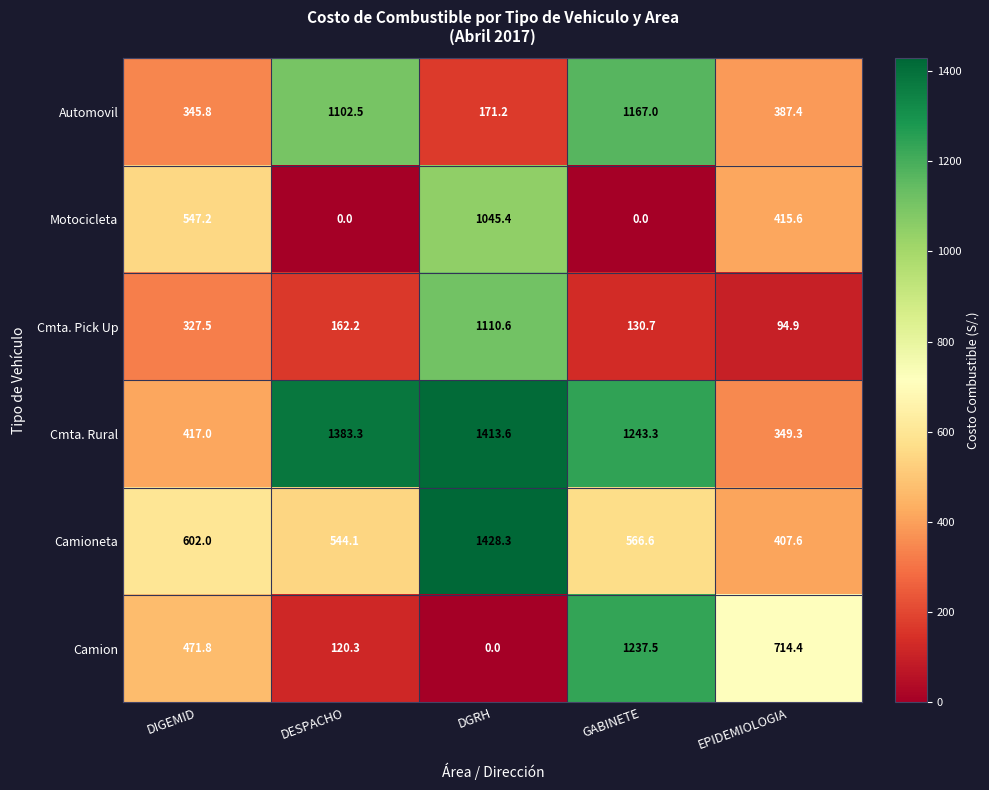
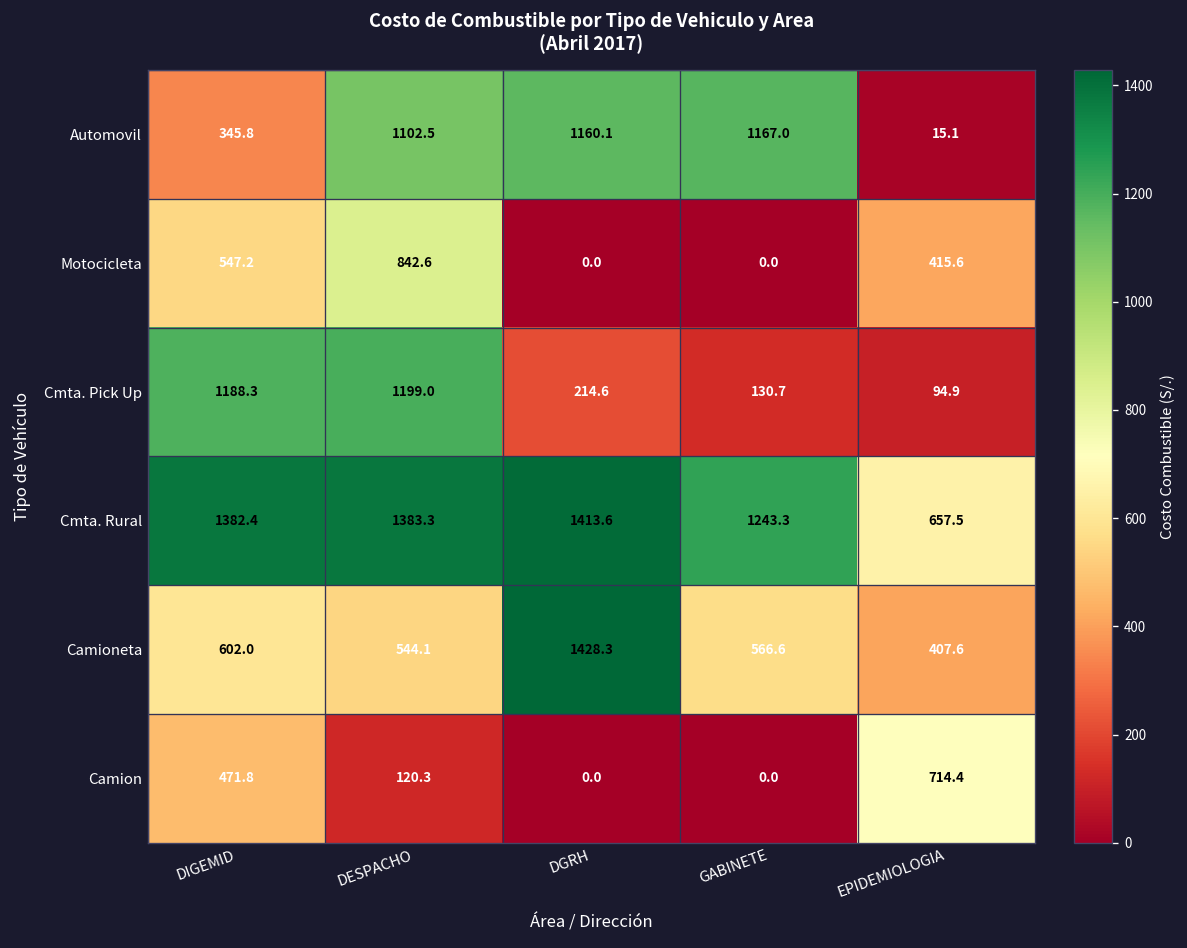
Automovil, DGRH: 171.2 -> 1160.1
Automovil, EPIDEMIOLOGIA: 387.4 -> 15.1
Motocicleta, DESPACHO: 0.0 -> 842.6
Motocicleta, DGRH: 1045.4 -> 0.0
Cmta. Pick Up, DIGEMID: 327.5 -> 1188.3
Cmta. Pick Up, DESPACHO: 162.2 -> 1199.0
Cmta. Pick Up, DGRH: 1110.6 -> 214.6
Cmta. Rural, DIGEMID: 417.0 -> 1382.4
Cmta. Rural, EPIDEMIOLOGIA: 349.3 -> 657.5
Camion, GABINETE: 1237.5 -> 0.0
